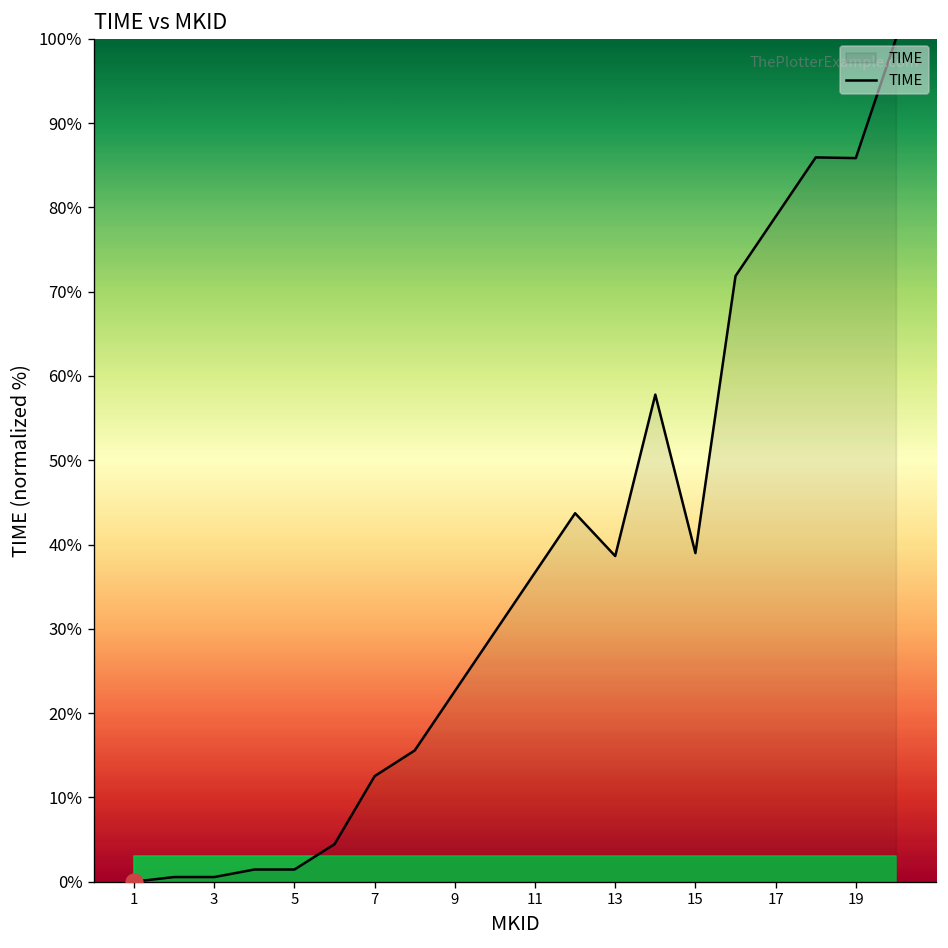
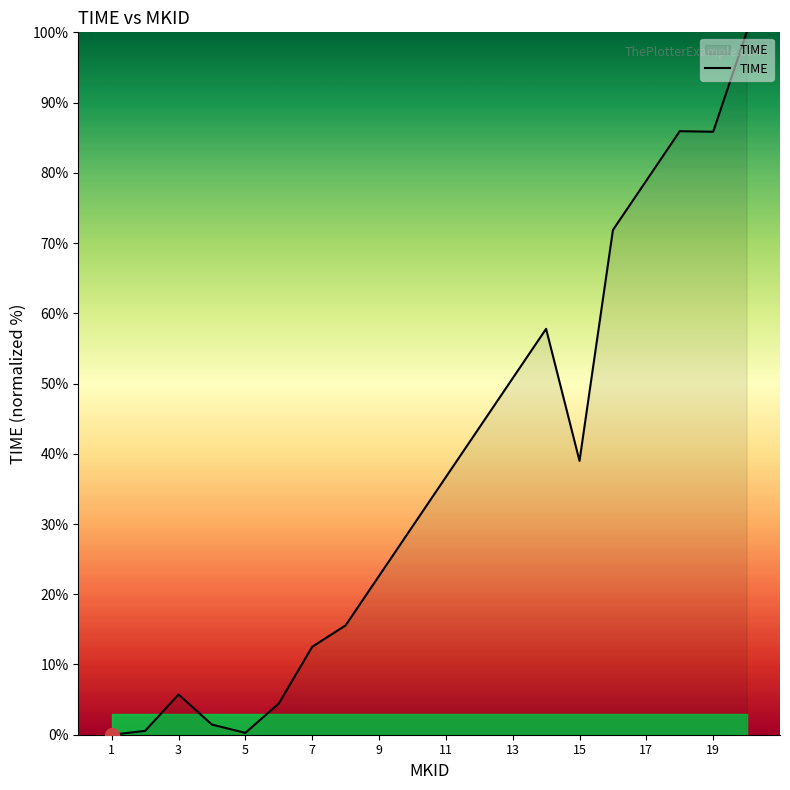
TIME, 3: 1% -> 6%
TIME, 5: 1% -> 0%
TIME, 13: 39% -> 51%
